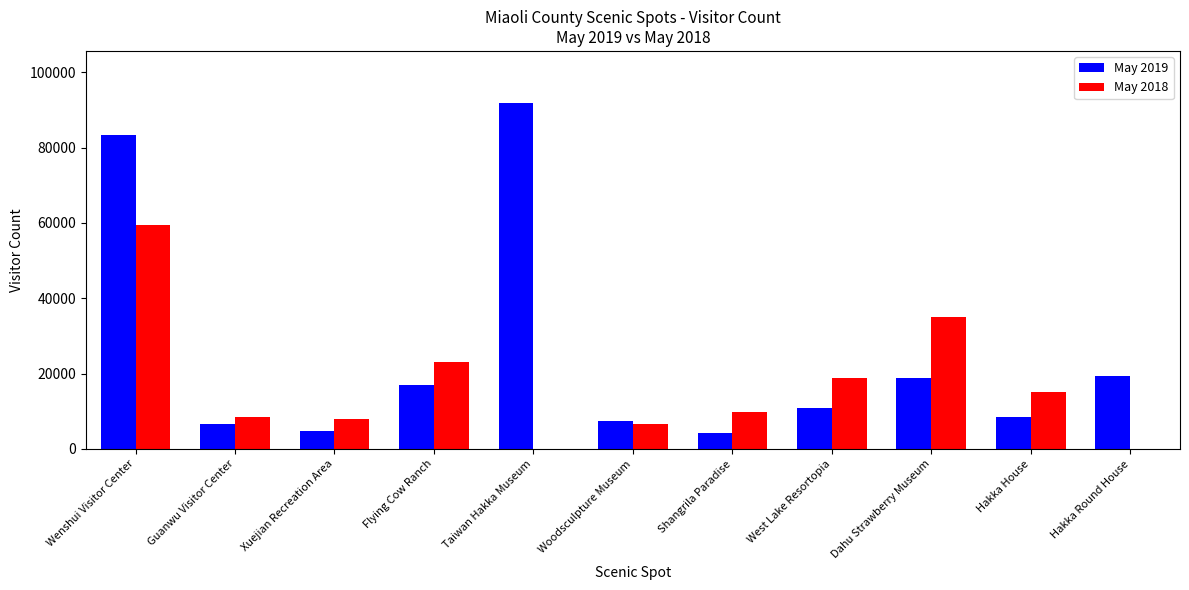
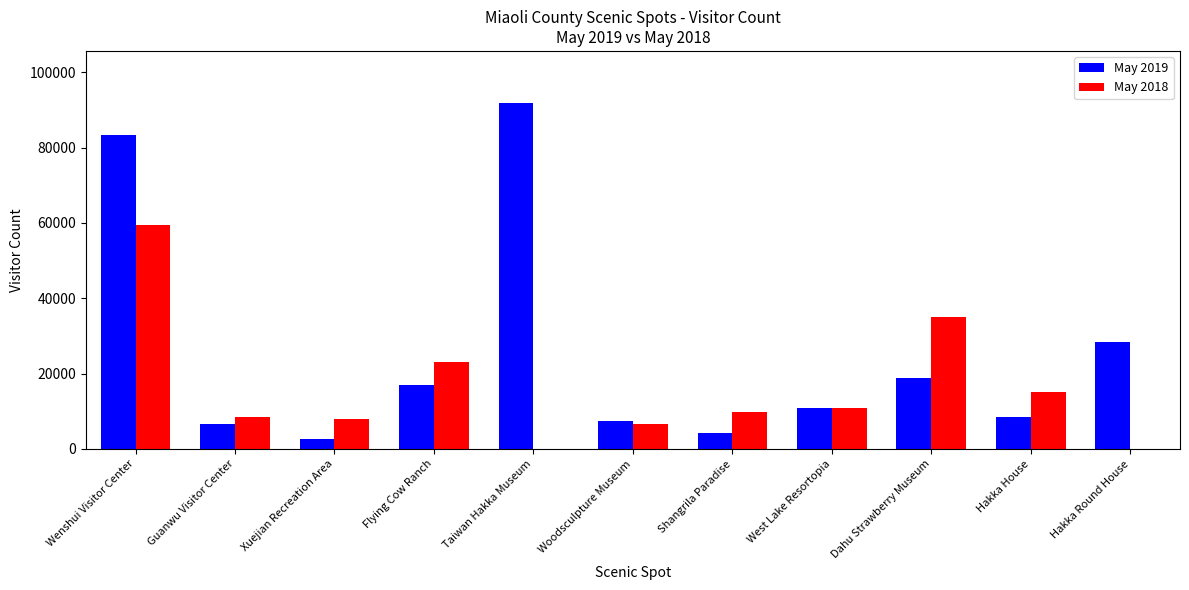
May 2019, Xuejian Recreation Area: 5000 -> 3000
May 2018, West Lake Resortopia: 19000 -> 11000
May 2019, Hakka Round House: 19000 -> 28000
